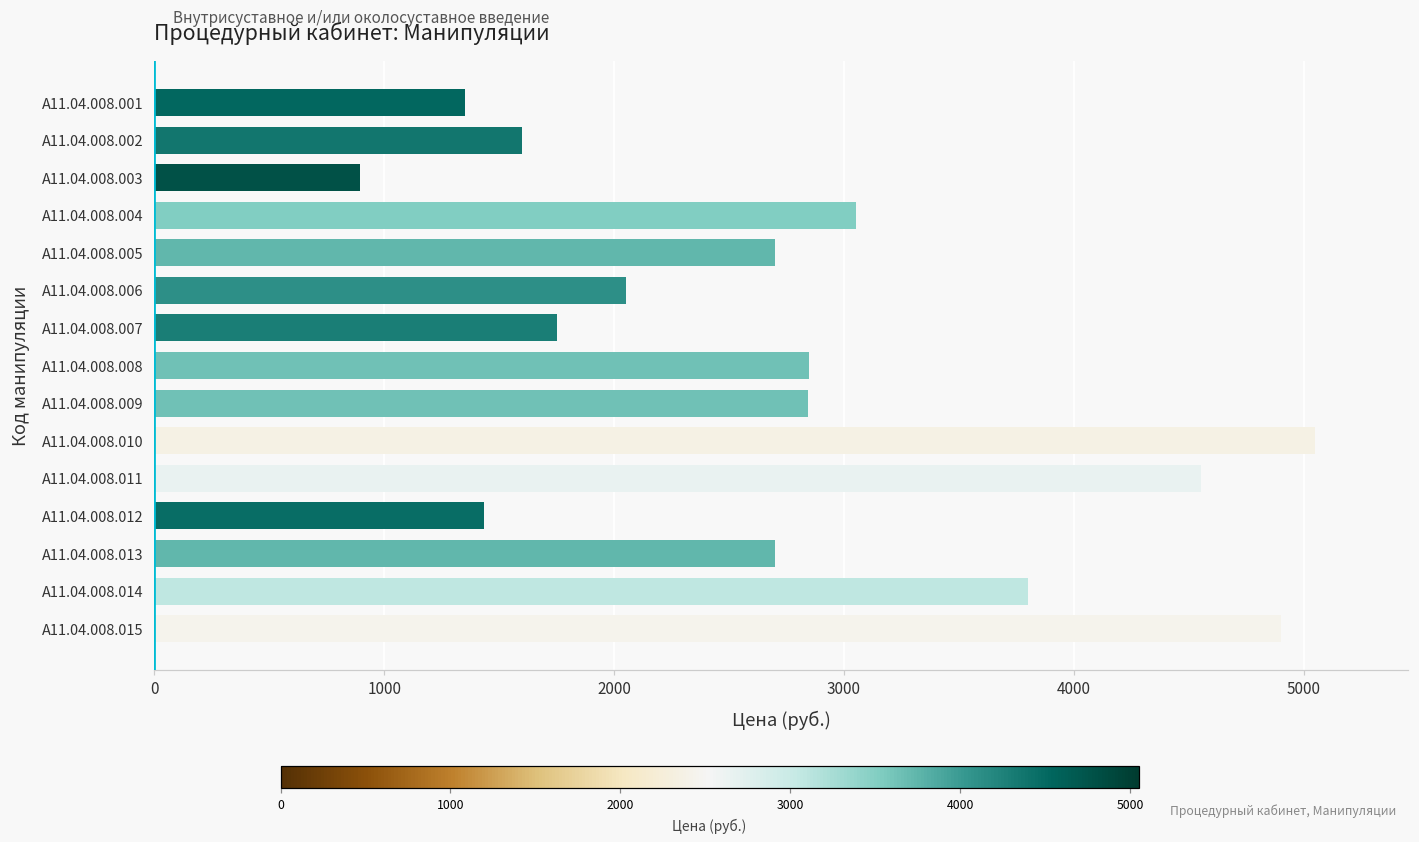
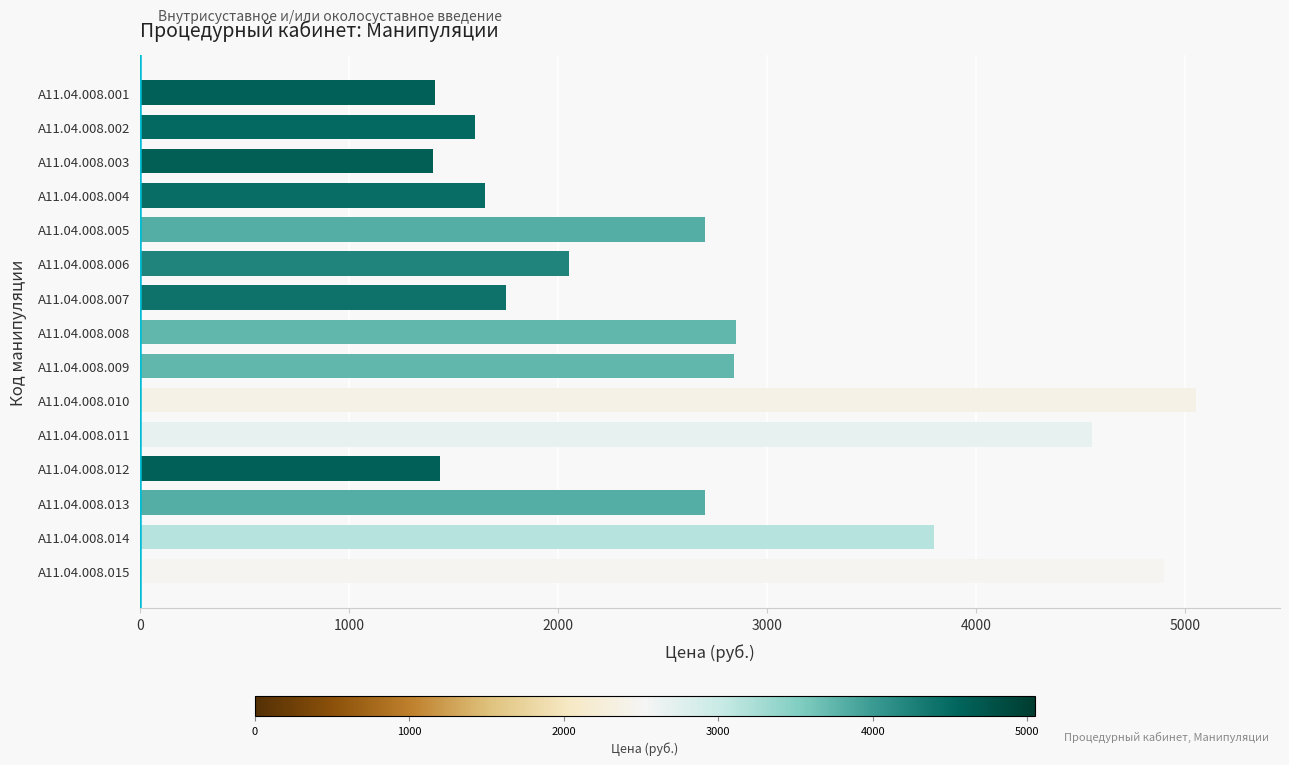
A11.04.008.001: 1350 -> 1410
A11.04.008.003: 900 -> 1400
A11.04.008.004: 3050 -> 1650
